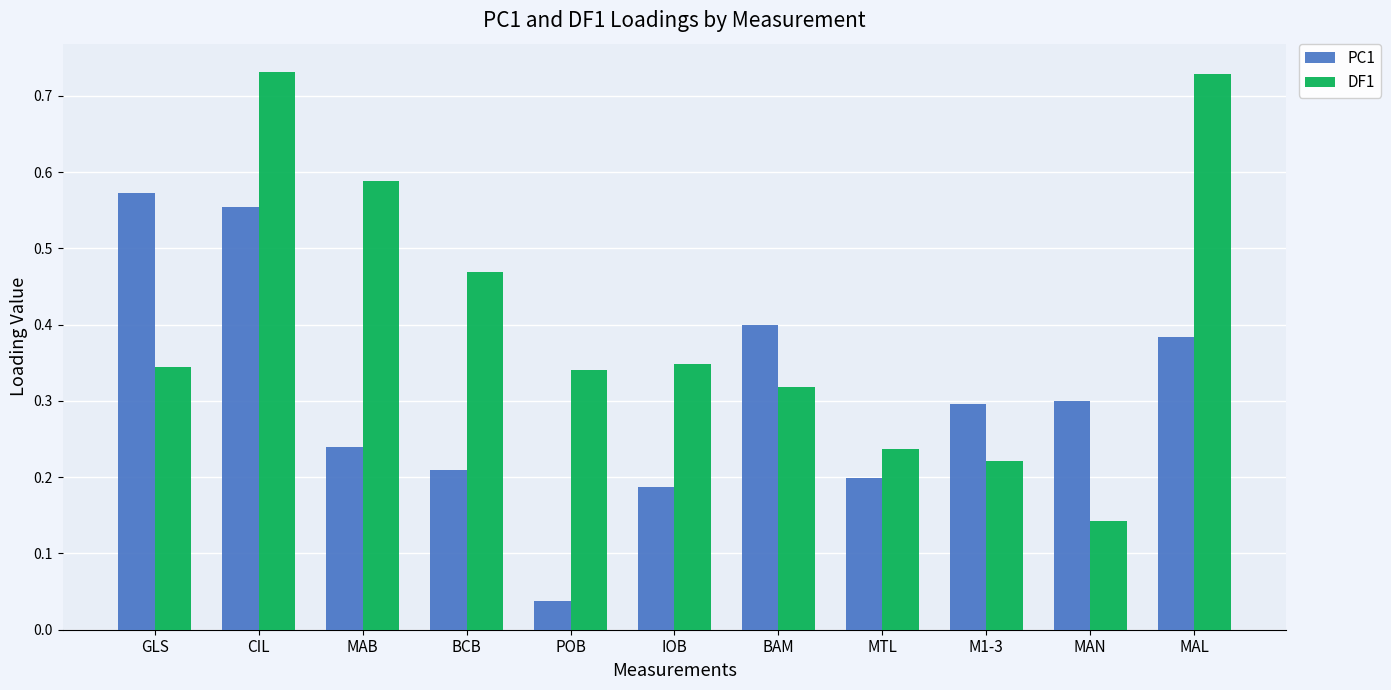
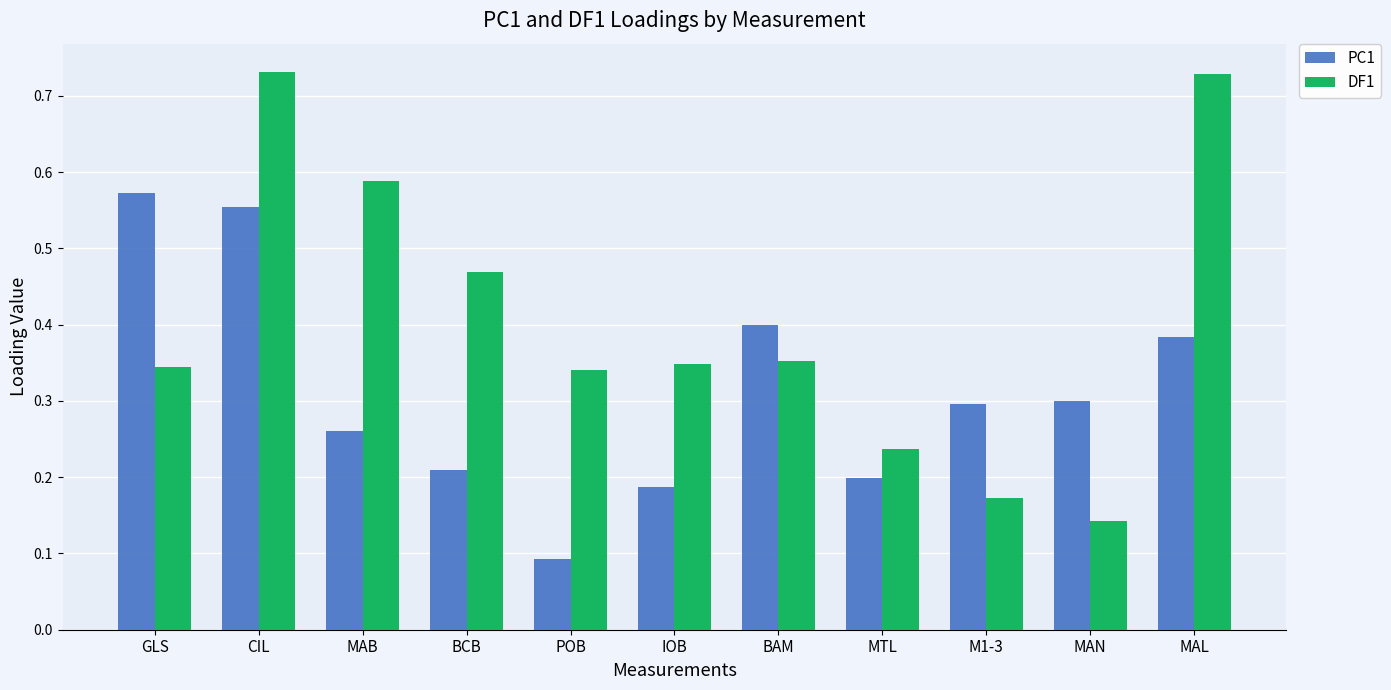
PC1, MAB: 0.24 -> 0.26
PC1, POB: 0.04 -> 0.09
DF1, BAM: 0.32 -> 0.35
DF1, M1-3: 0.22 -> 0.17
